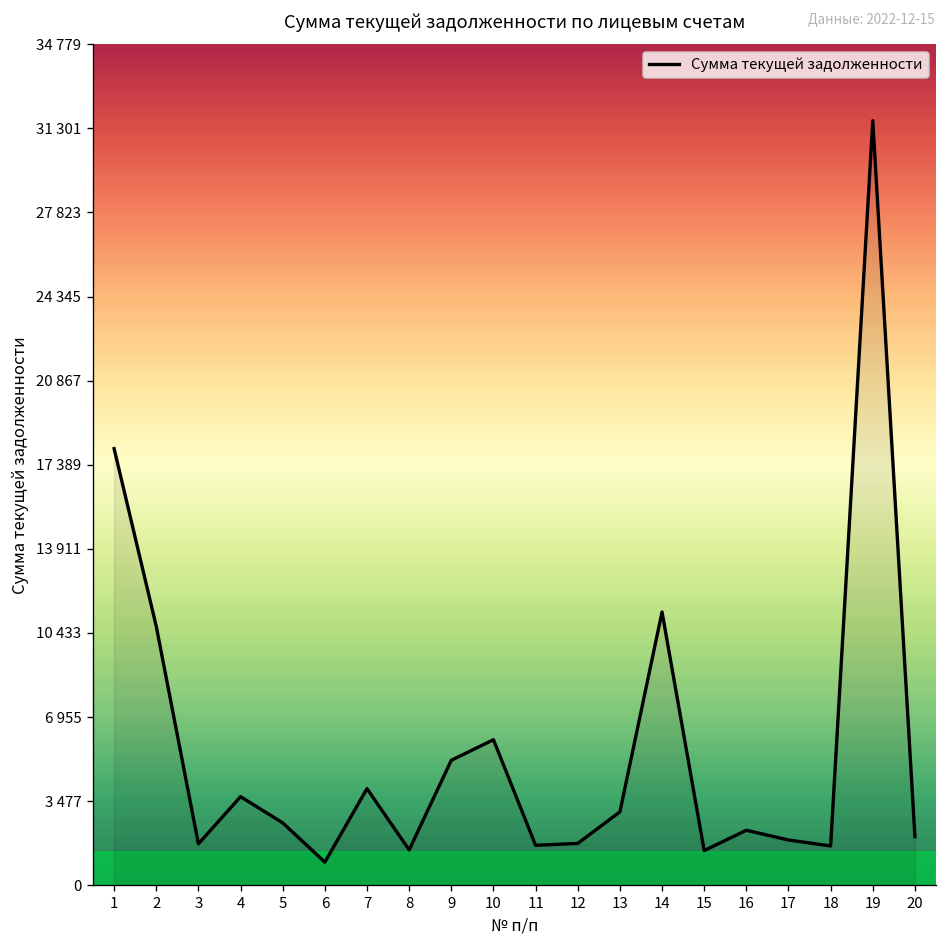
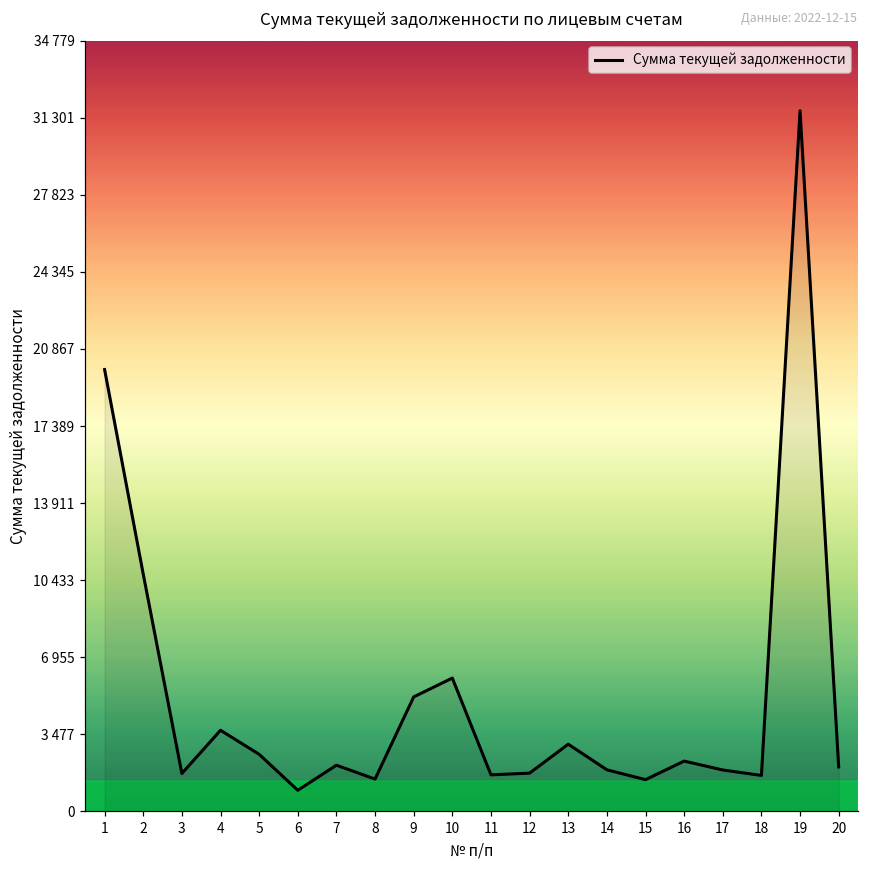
1: 18100 -> 19900
7: 4000 -> 2100
14: 11300 -> 1900
